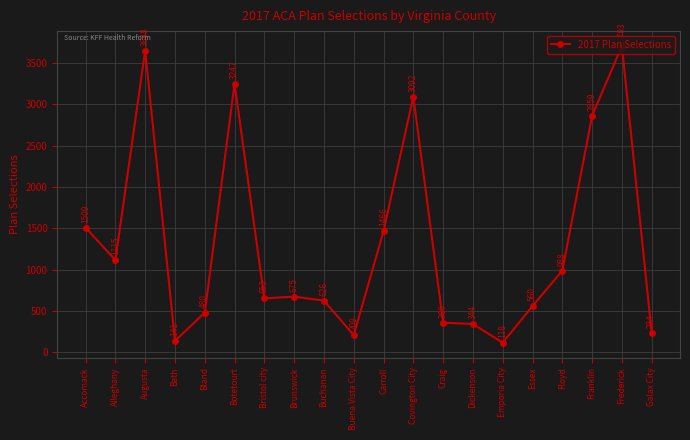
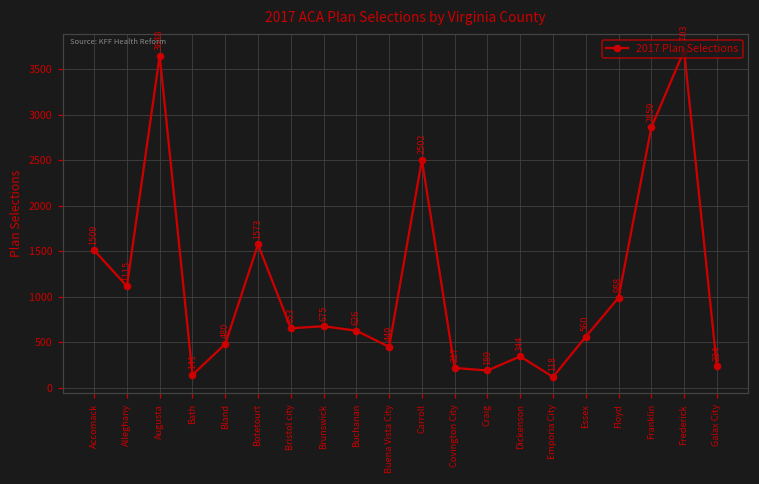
Botetourt: 3247 -> 1573
Buena Vista City: 209 -> 449
Carroll: 1466 -> 2502
Covington City: 3092 -> 217
Craig: 360 -> 189
